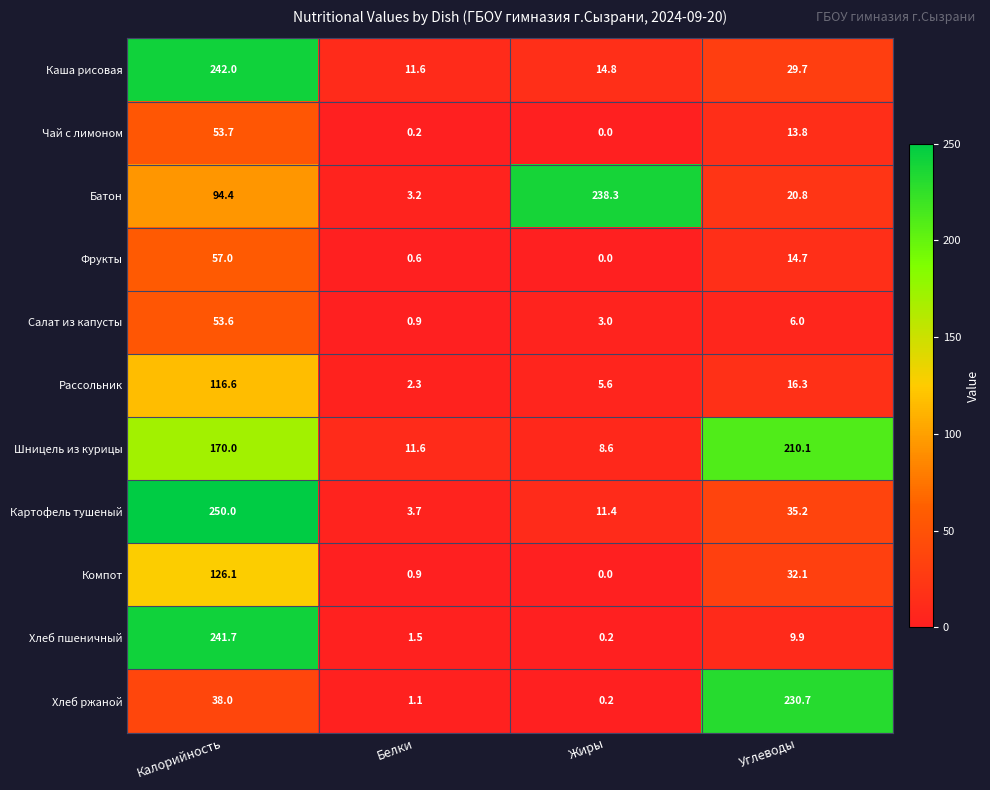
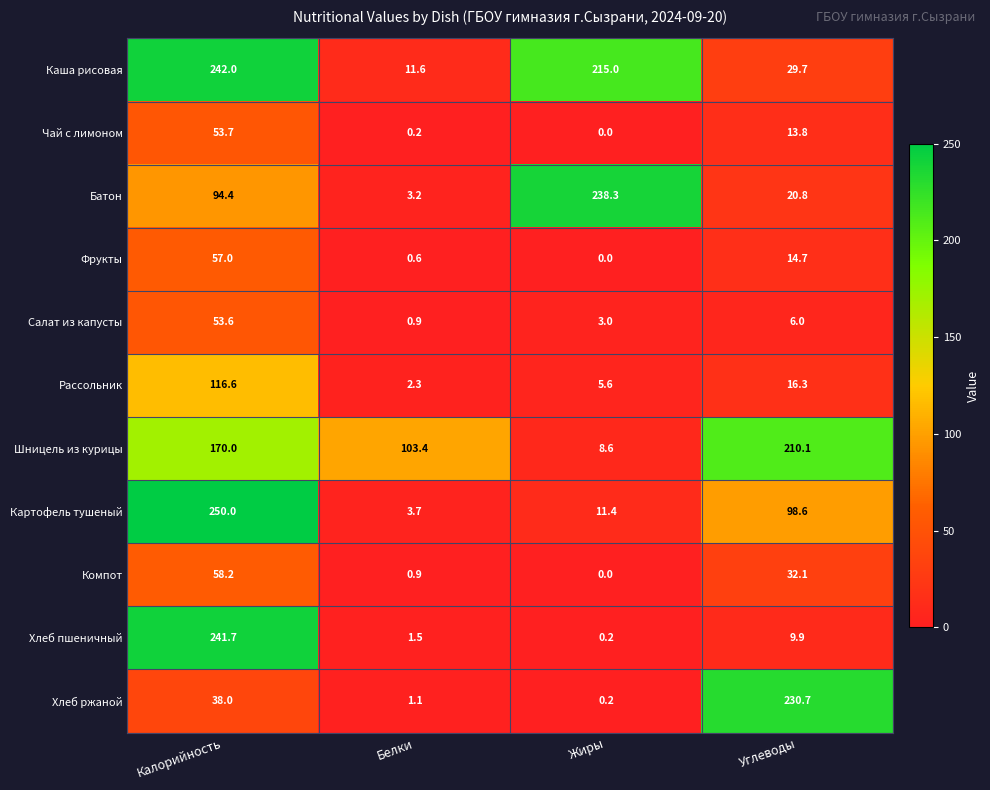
Каша рисовая, Жиры: 14.8 -> 215.0
Шницель из курицы, Белки: 11.6 -> 103.4
Картофель тушеный, Углеводы: 35.2 -> 98.6
Компот, Калорийность: 126.1 -> 58.2
